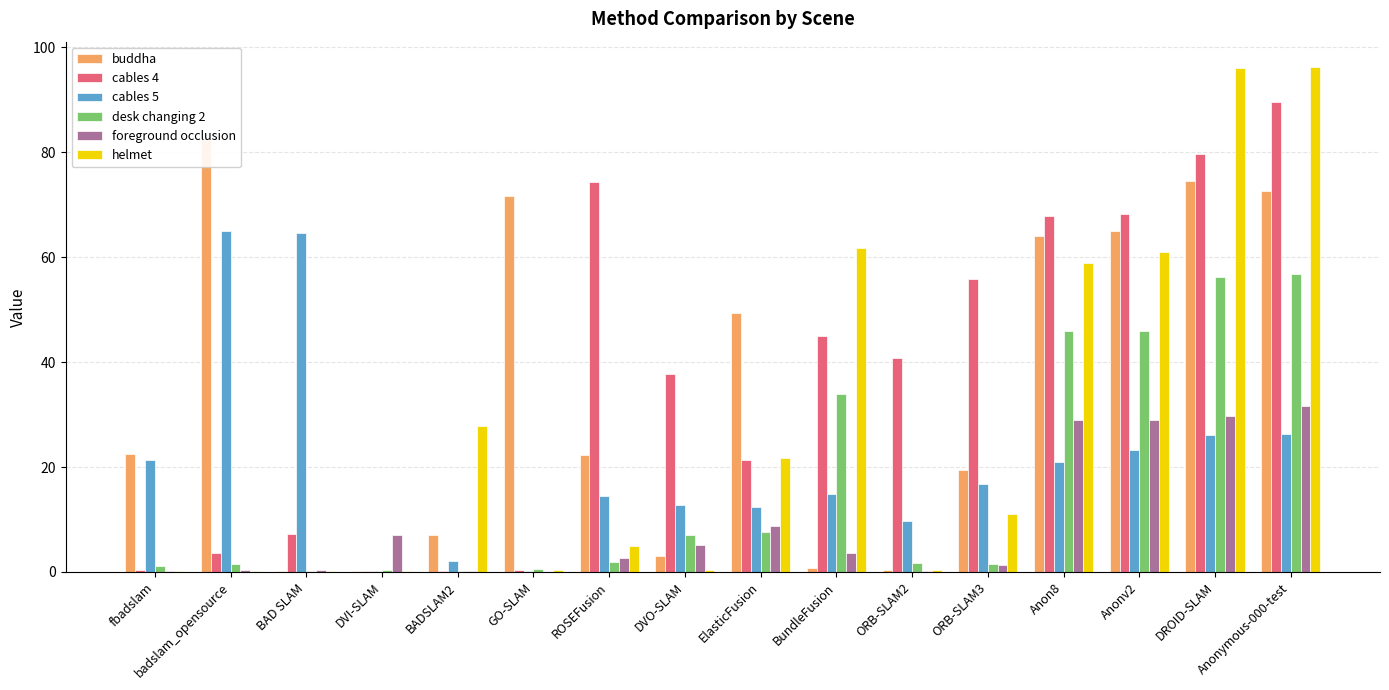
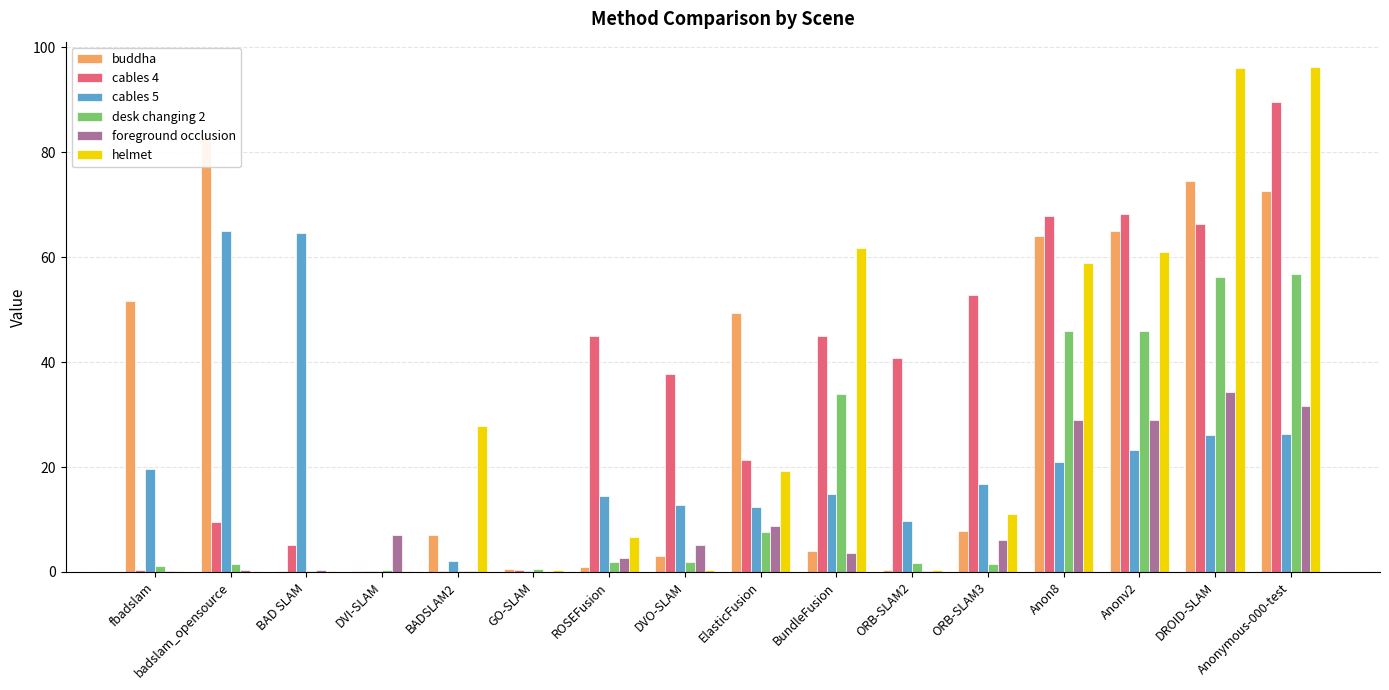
buddha, fbadslam: 22 -> 52
cables 5, fbadslam: 21 -> 20
cables 4, badslam_opensource: 4 -> 10
cables 4, BAD SLAM: 7 -> 5
buddha, GO-SLAM: 72 -> 1
buddha, ROSEFusion: 22 -> 1
cables 4, ROSEFusion: 74 -> 45
helmet, ROSEFusion: 5 -> 7
desk changing 2, DVO-SLAM: 7 -> 2
helmet, ElasticFusion: 22 -> 19
buddha, BundleFusion: 1 -> 4
buddha, ORB-SLAM3: 19 -> 8
cables 4, ORB-SLAM3: 56 -> 53
foreground occlusion, ORB-SLAM3: 1 -> 6
cables 4, DROID-SLAM: 80 -> 66
foreground occlusion, DROID-SLAM: 30 -> 34
